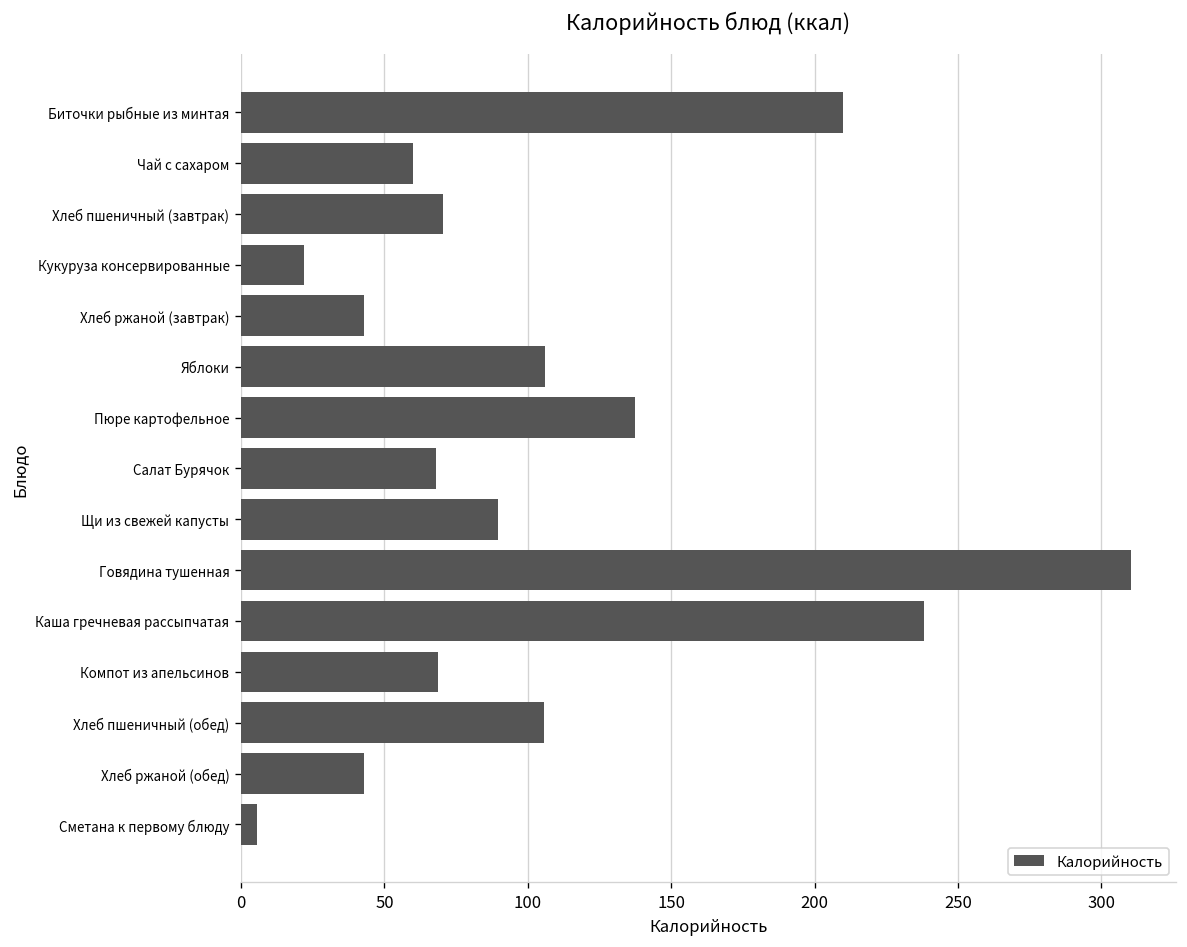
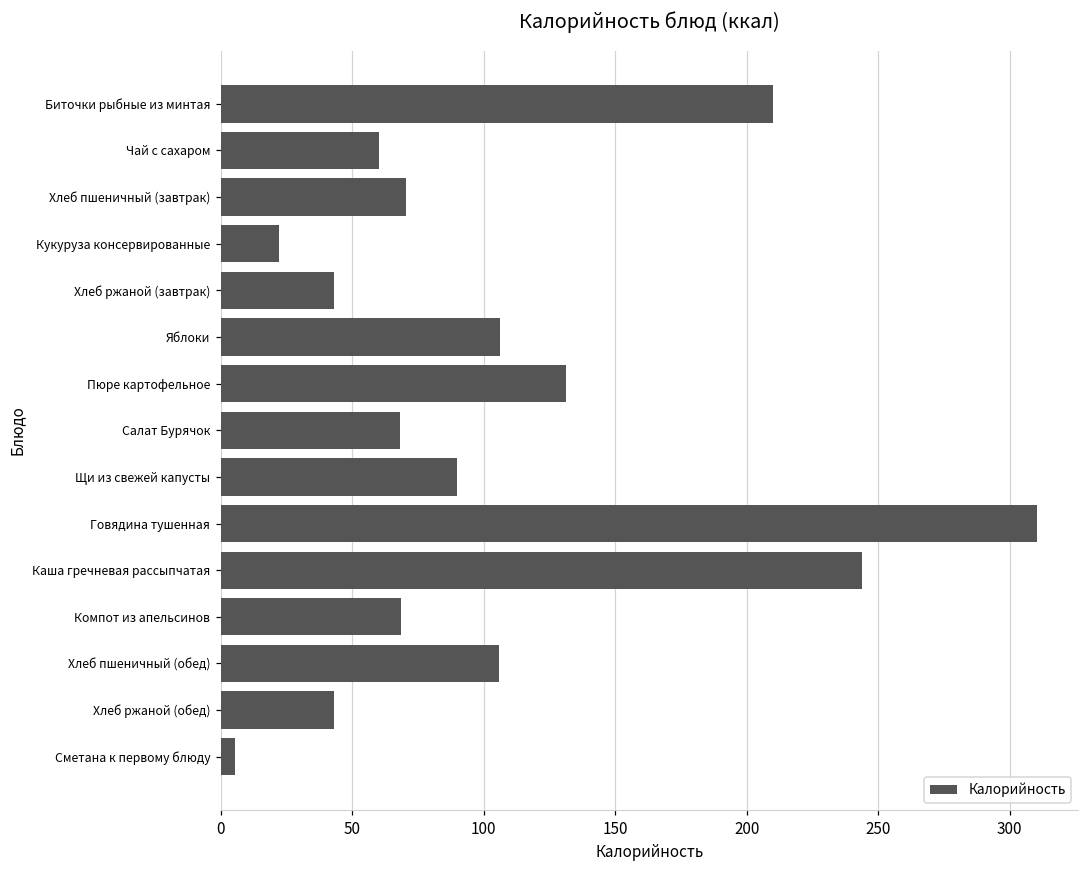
Пюре картофельное: 137 -> 131
Каша гречневая рассыпчатая: 238 -> 244
